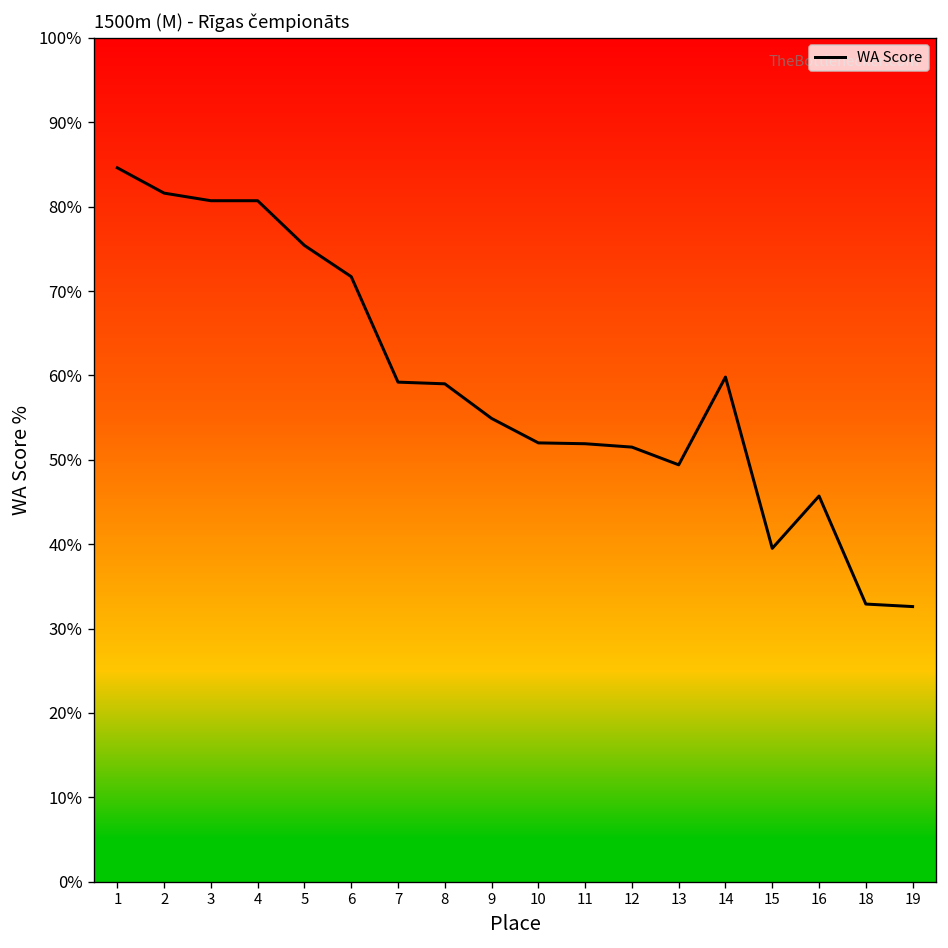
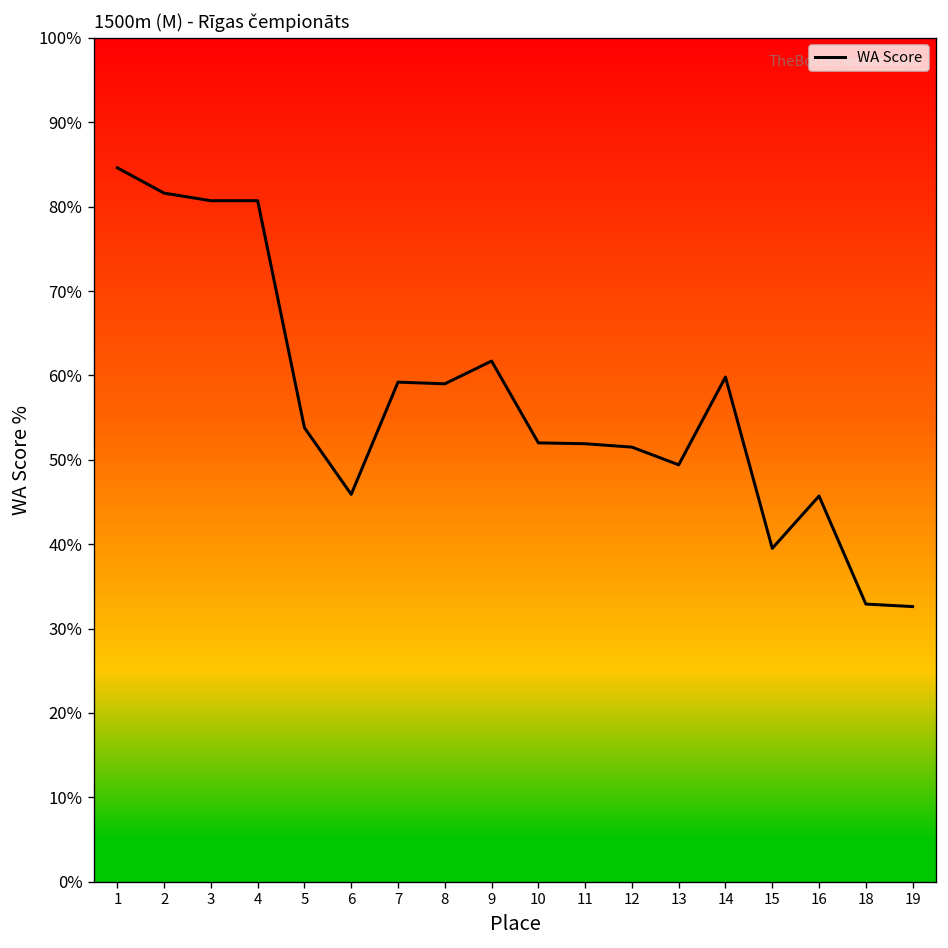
5: 75% -> 54%
6: 72% -> 46%
9: 55% -> 62%
